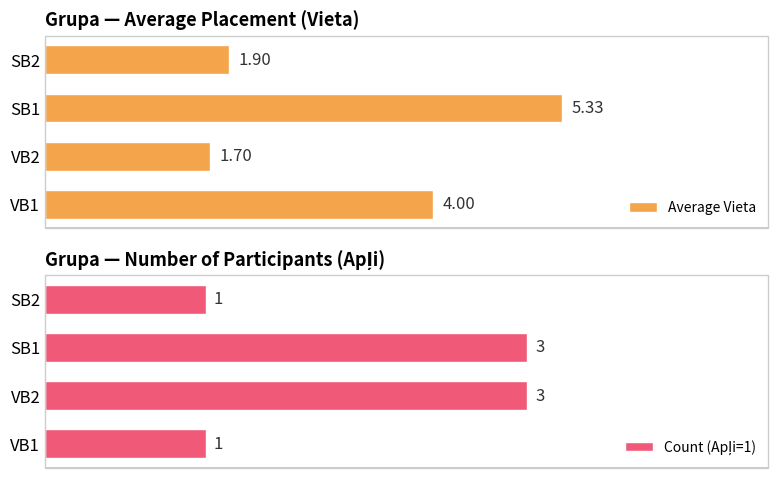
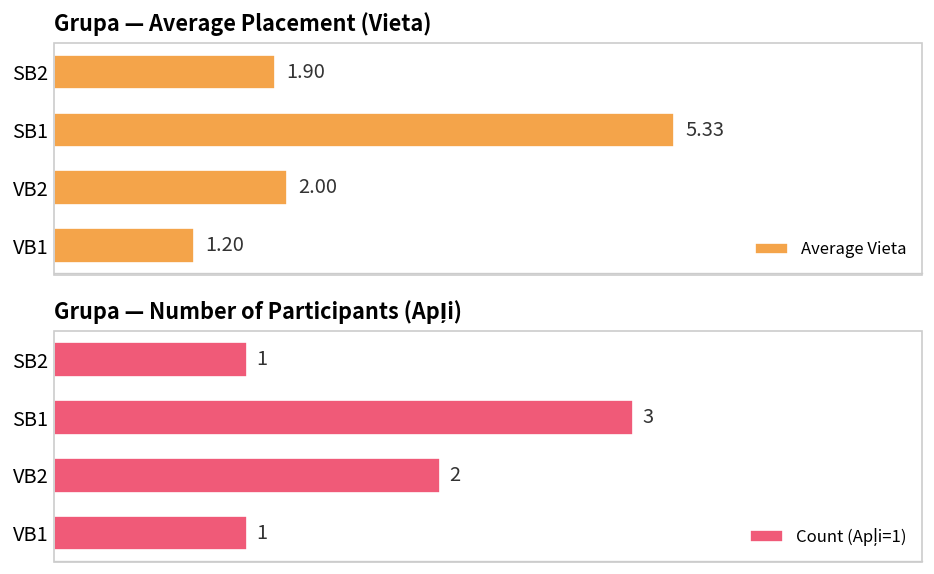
Grupa — Average Placement (Vieta), VB2: 1.70 -> 2.00
Grupa — Average Placement (Vieta), VB1: 4.00 -> 1.20
Grupa — Number of Participants (Apļi), VB2: 3 -> 2
